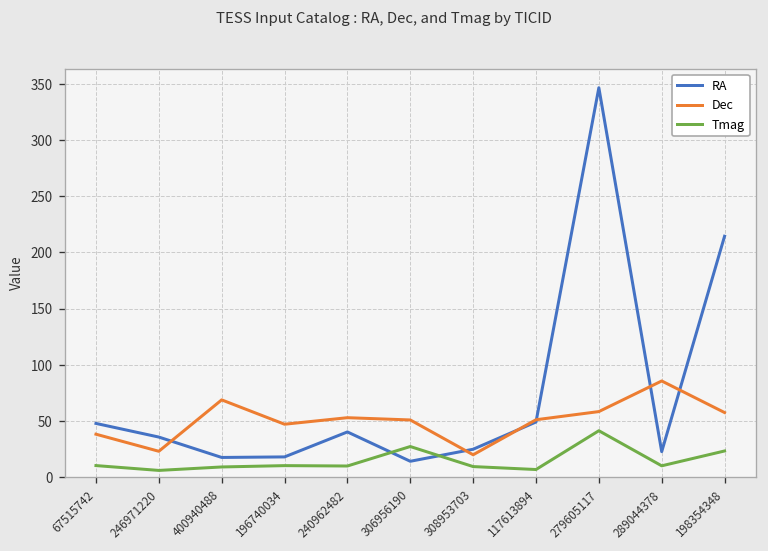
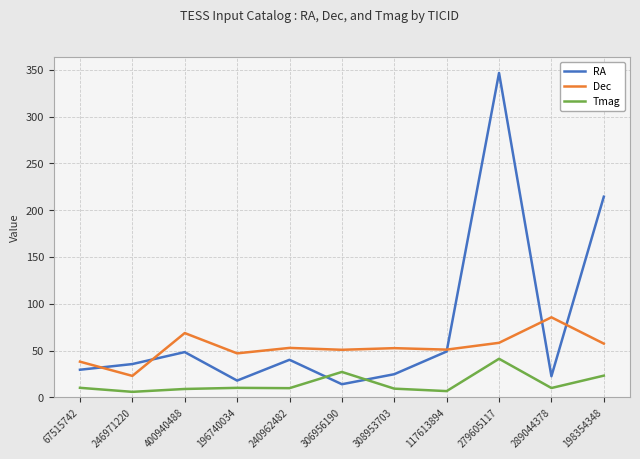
RA, 67515742: 50 -> 30
RA, 400940488: 20 -> 50
Dec, 308953703: 20 -> 50
